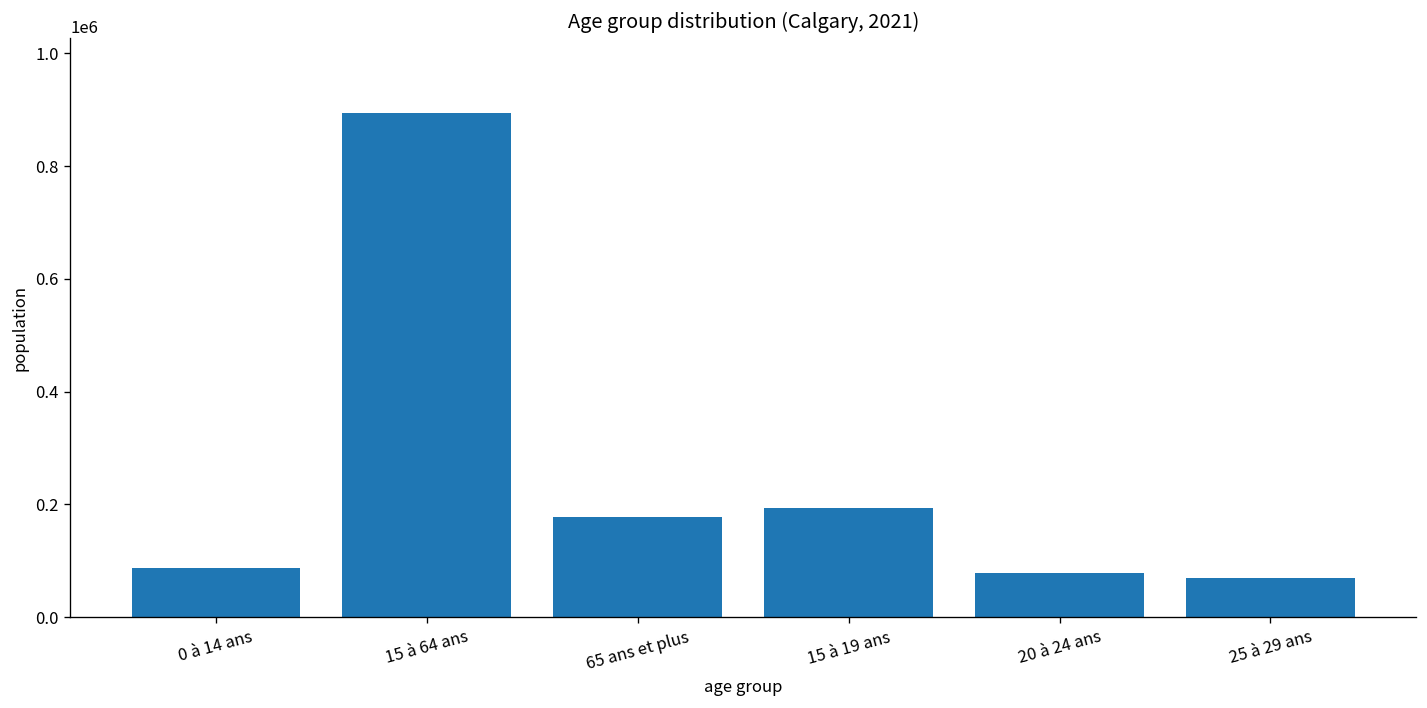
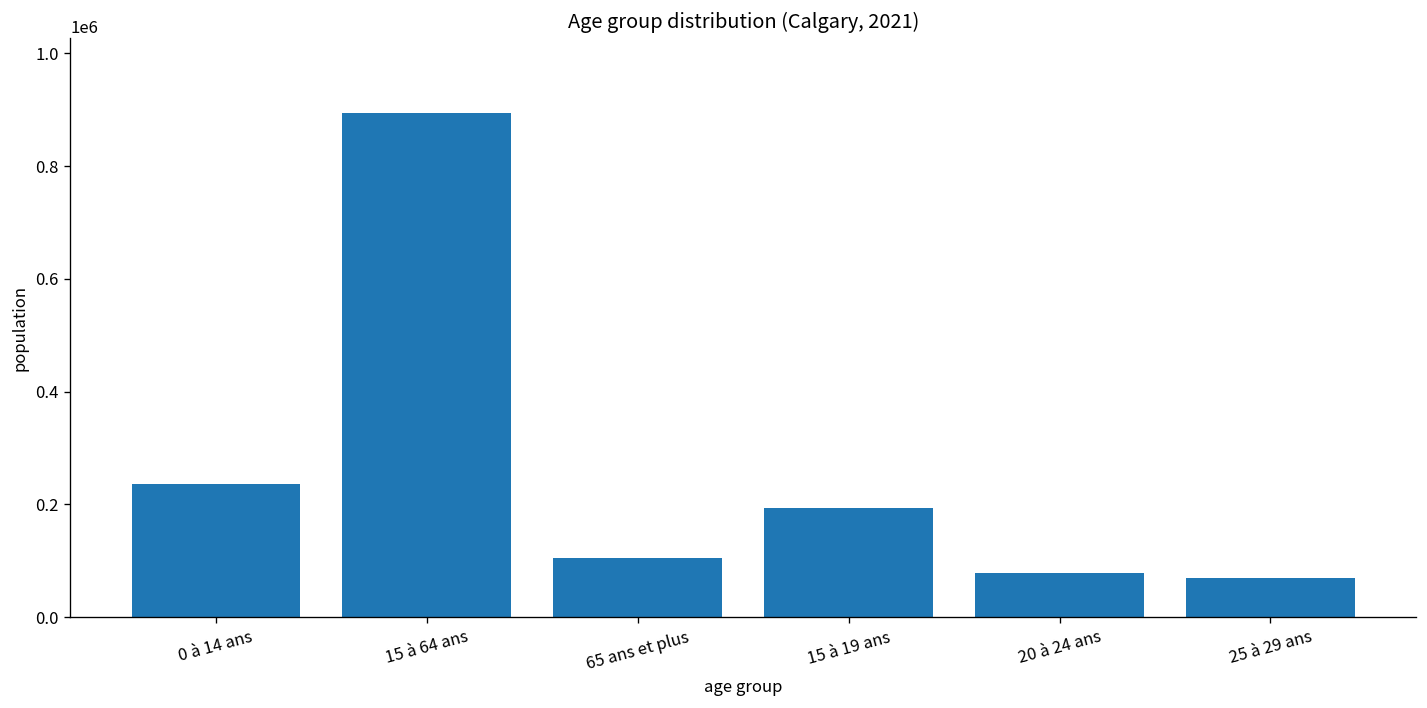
0 à 14 ans: 90000 -> 240000
65 ans et plus: 180000 -> 100000
